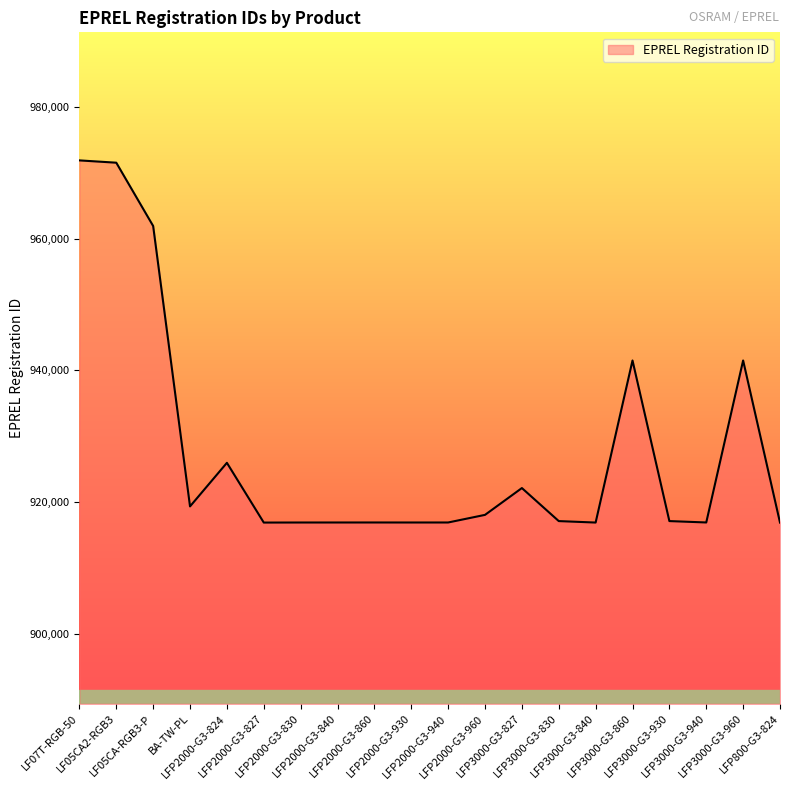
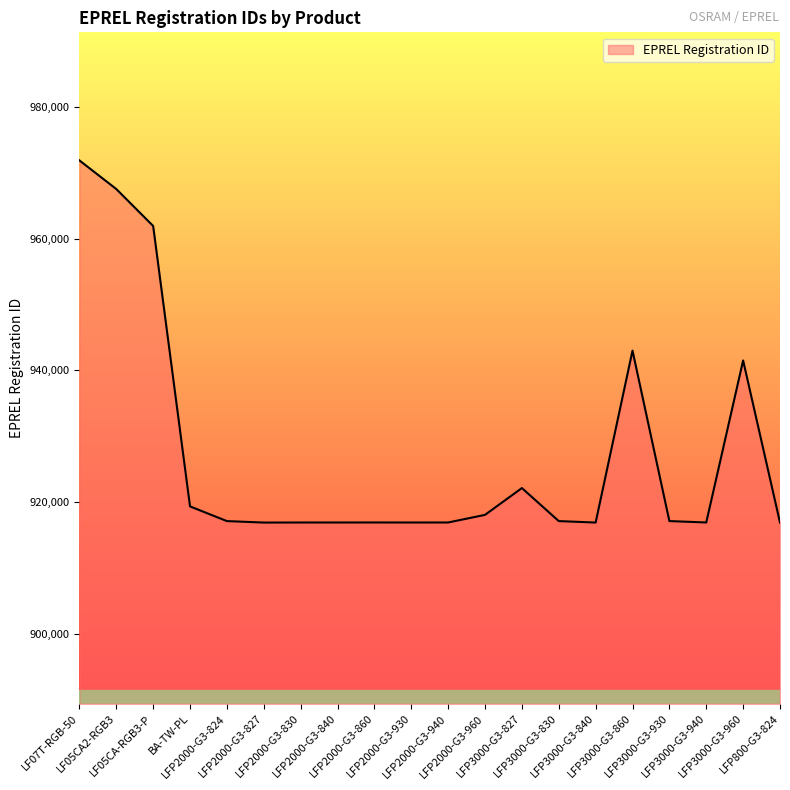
LF05CA2-RGB3: 972,000 -> 968,000
LFP2000-G3-824: 926,000 -> 917,000
LFP3000-G3-860: 941,000 -> 943,000
